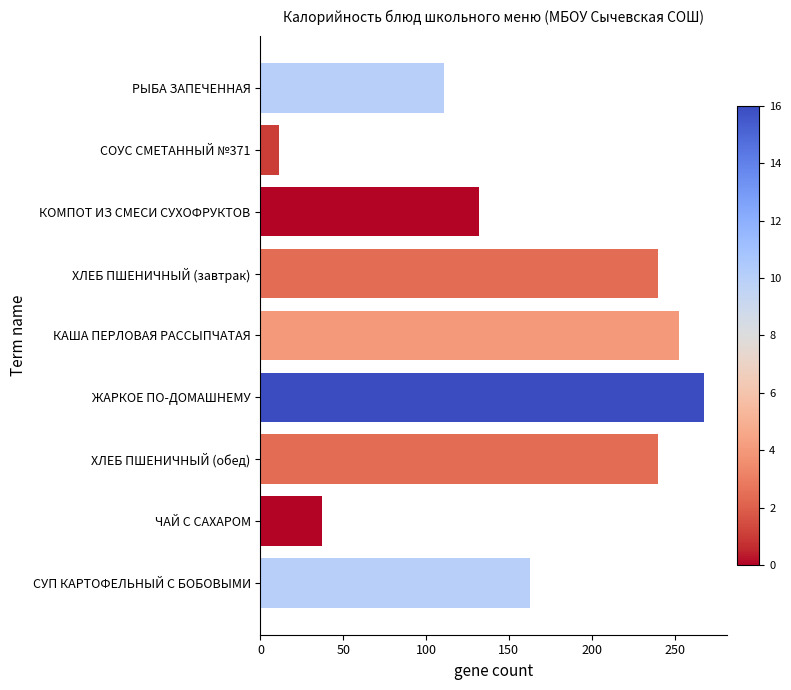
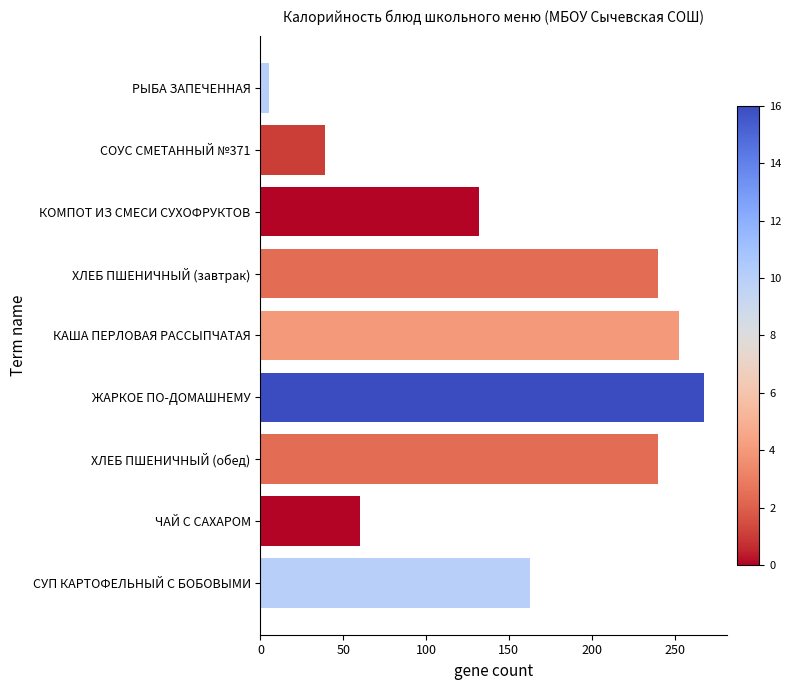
РЫБА ЗАПЕЧЕННАЯ: 111 -> 5
СОУС СМЕТАННЫЙ №371: 11 -> 39
ЧАЙ С САХАРОМ: 37 -> 60
